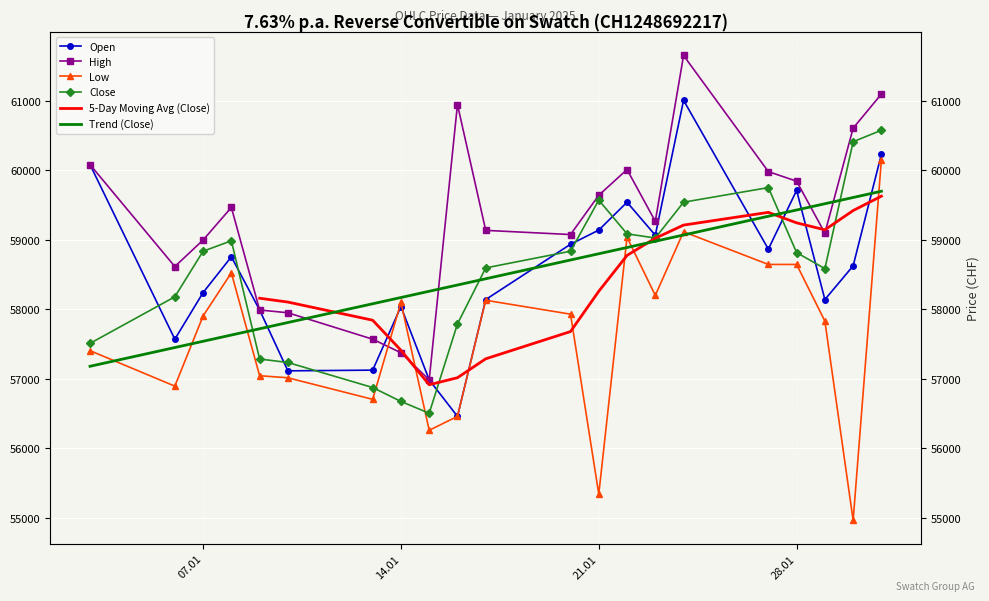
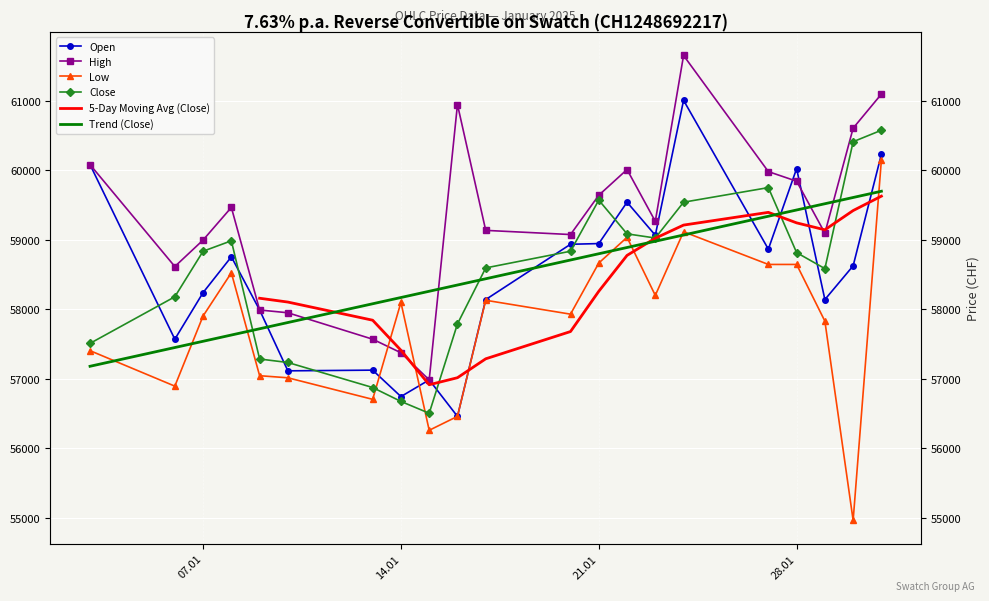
Open, 14.01: 58000 -> 56700
Open, 21.01: 59100 -> 58900
Low, 21.01: 55300 -> 58700
Open, 28.01: 59700 -> 60000
